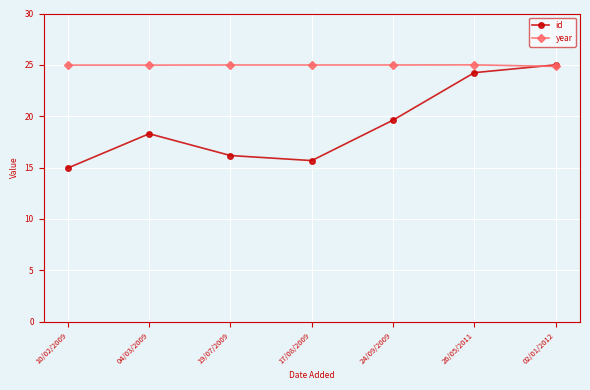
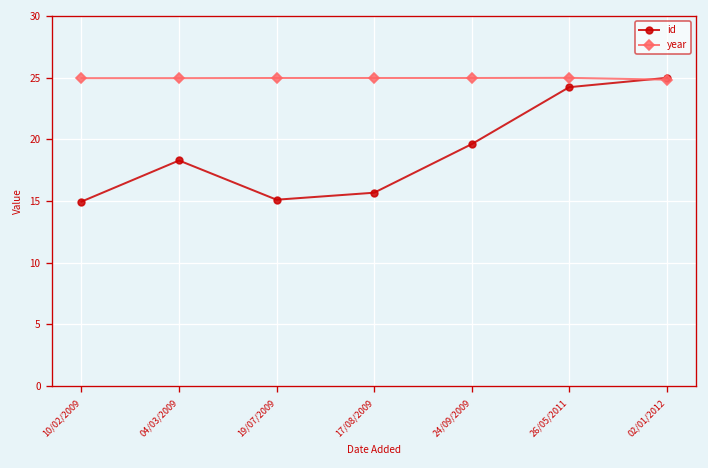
id, 19/07/2009: 16.2 -> 15.1
